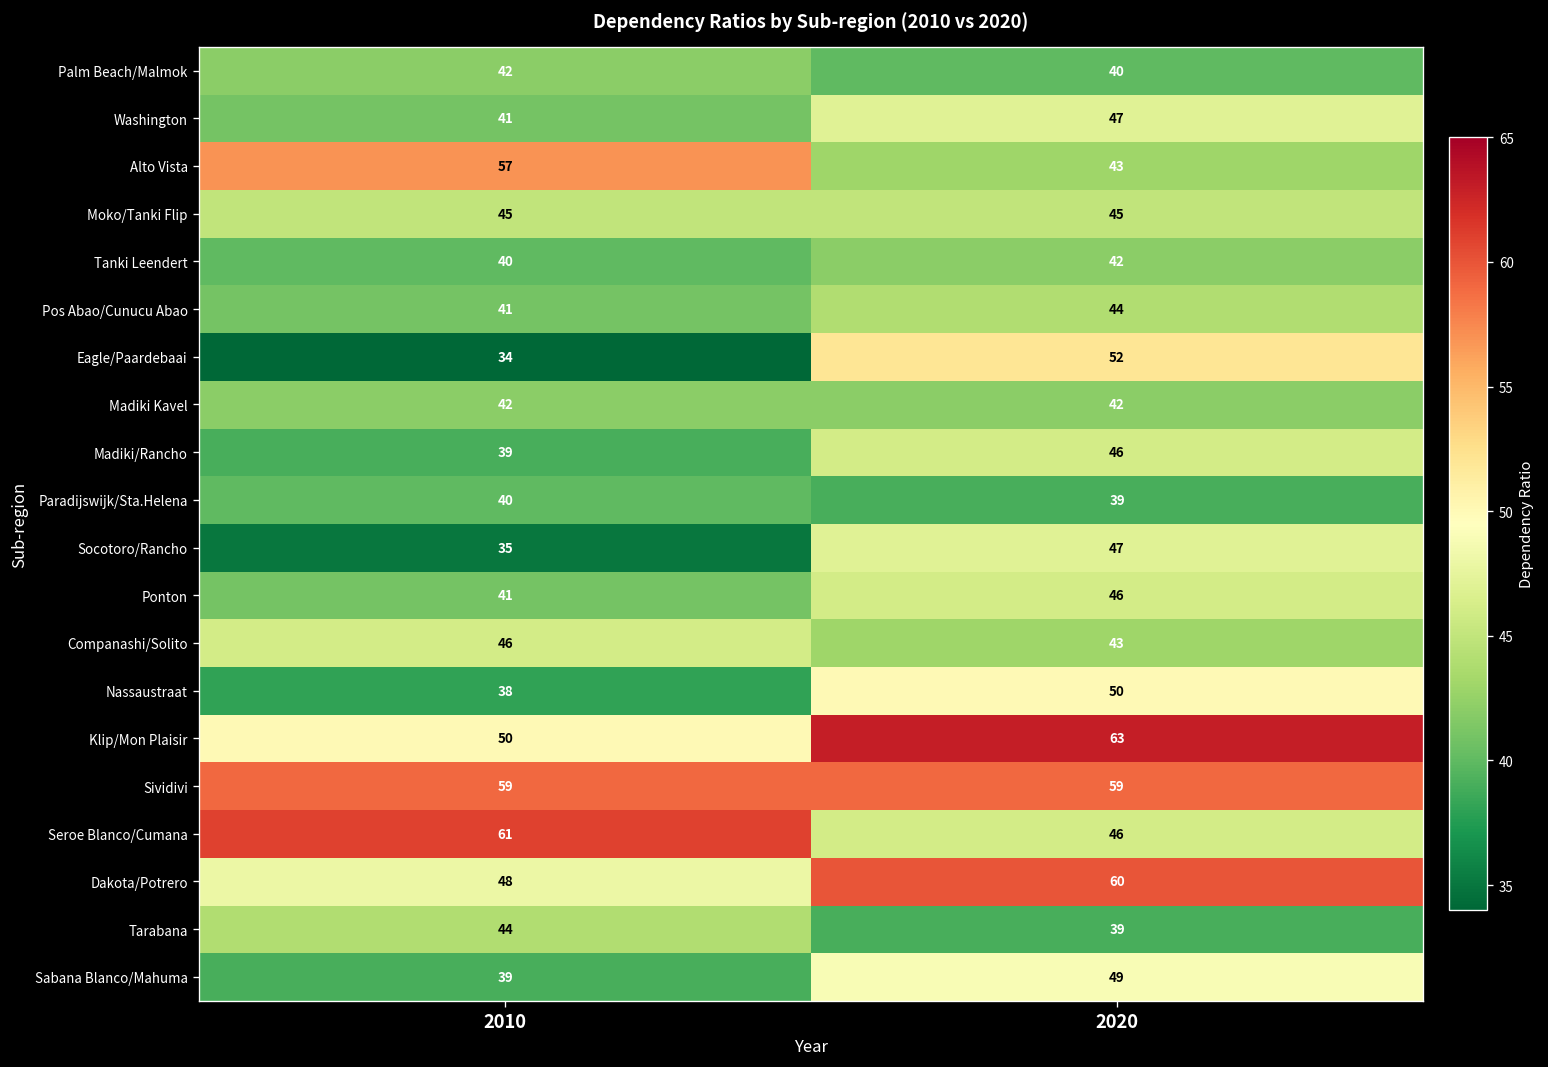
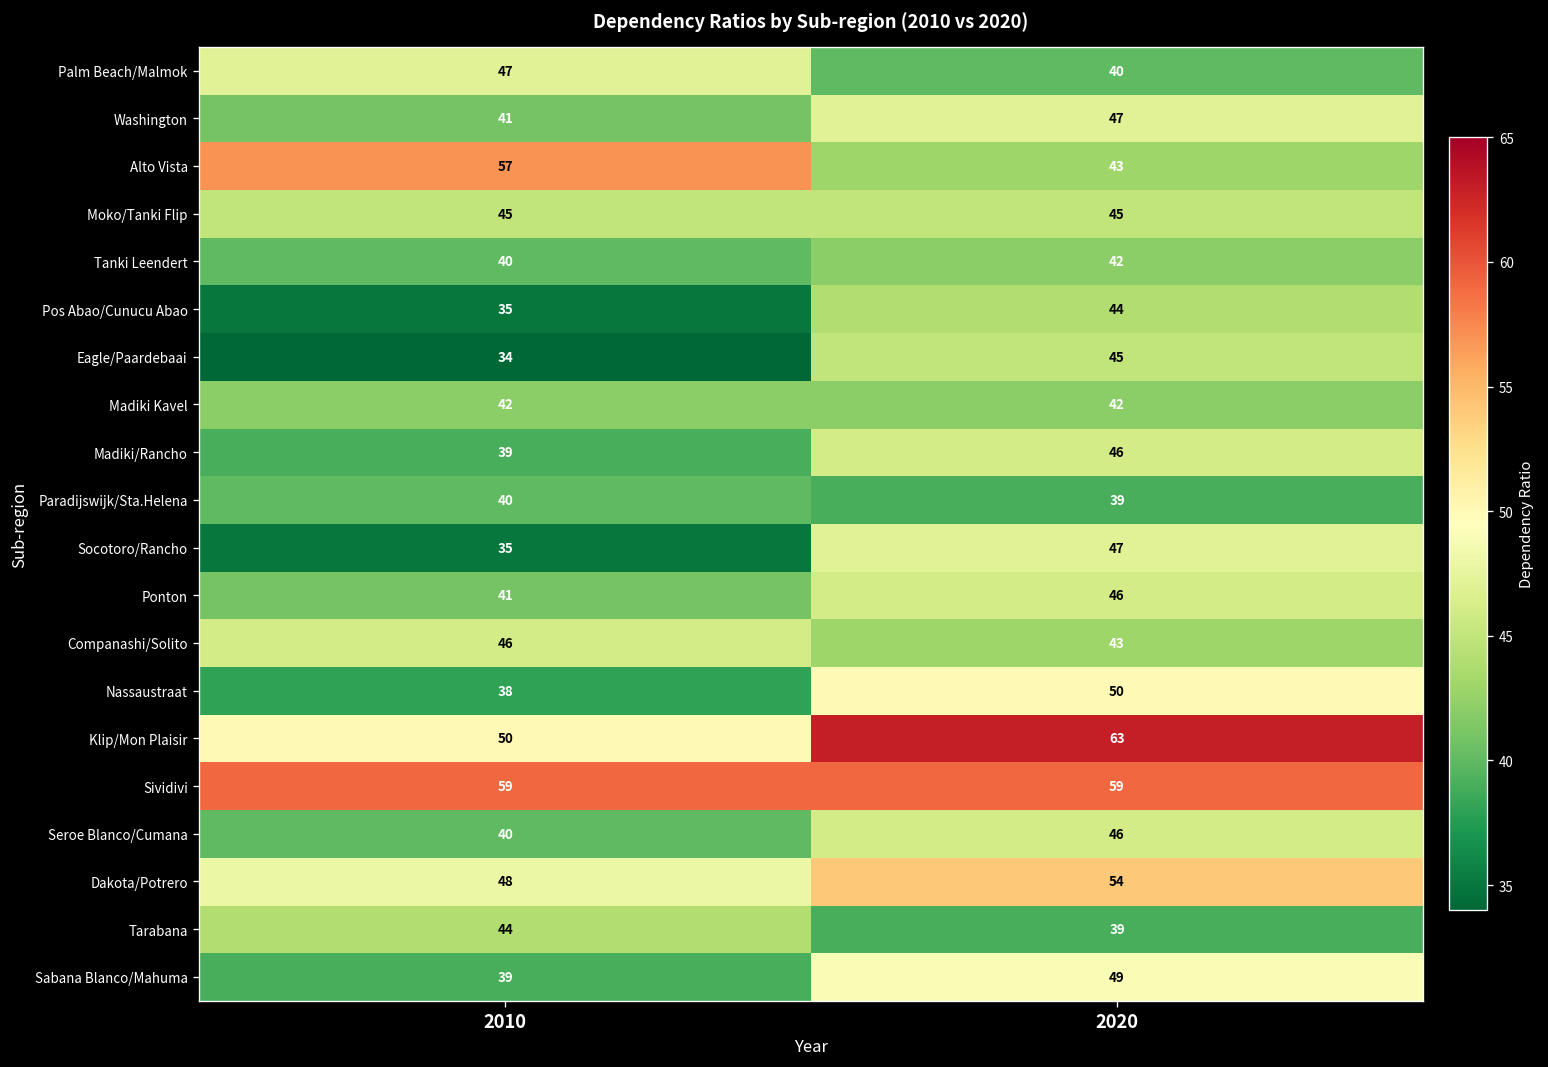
Palm Beach/Malmok, 2010: 42 -> 47
Pos Abao/Cunucu Abao, 2010: 41 -> 35
Eagle/Paardebaai, 2020: 52 -> 45
Seroe Blanco/Cumana, 2010: 61 -> 40
Dakota/Potrero, 2020: 60 -> 54
